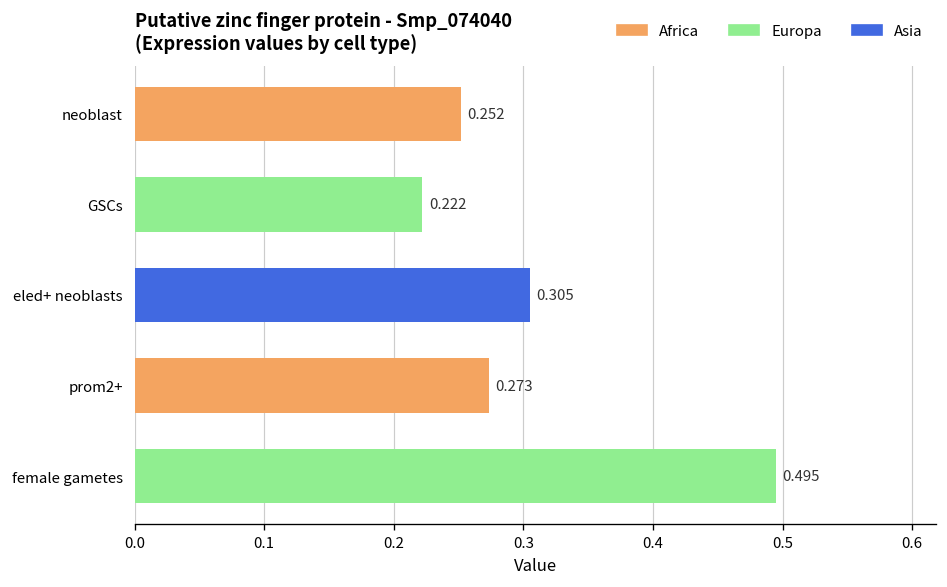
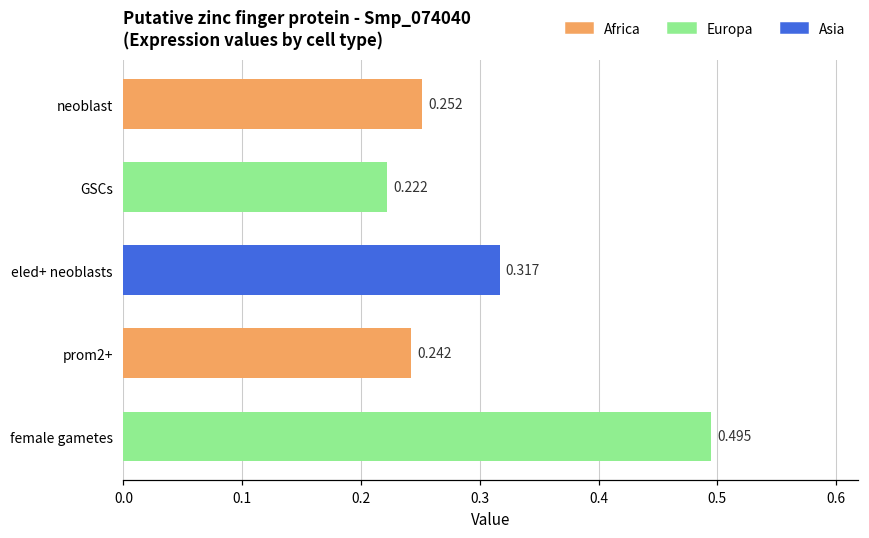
eled+ neoblasts: 0.305 -> 0.317
prom2+: 0.273 -> 0.242
